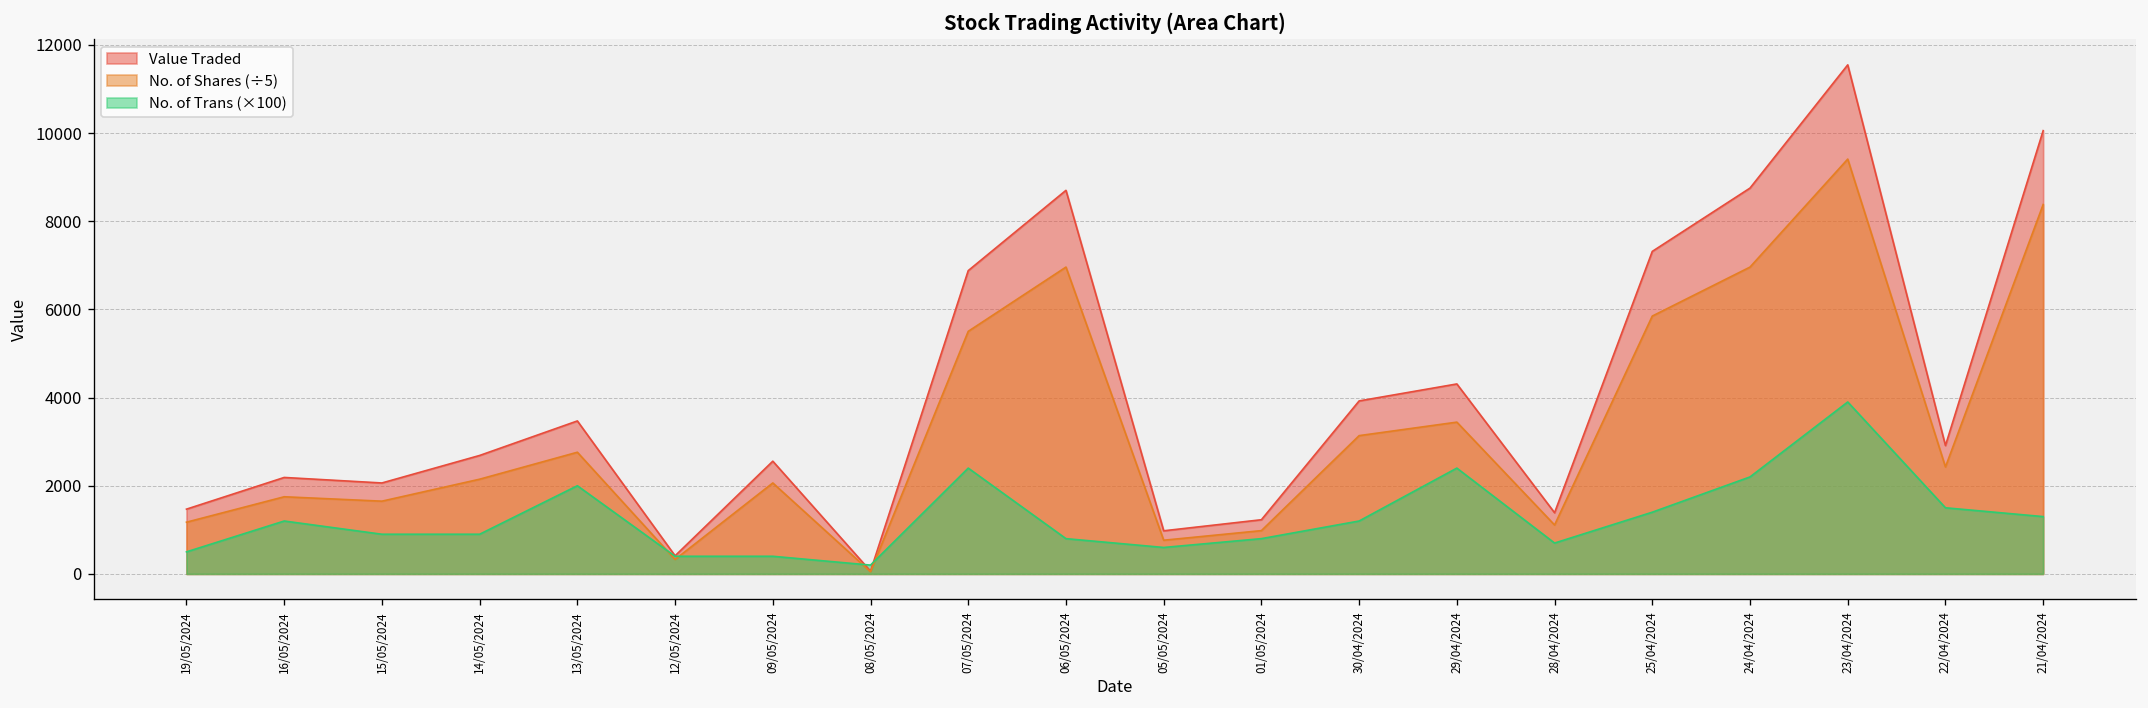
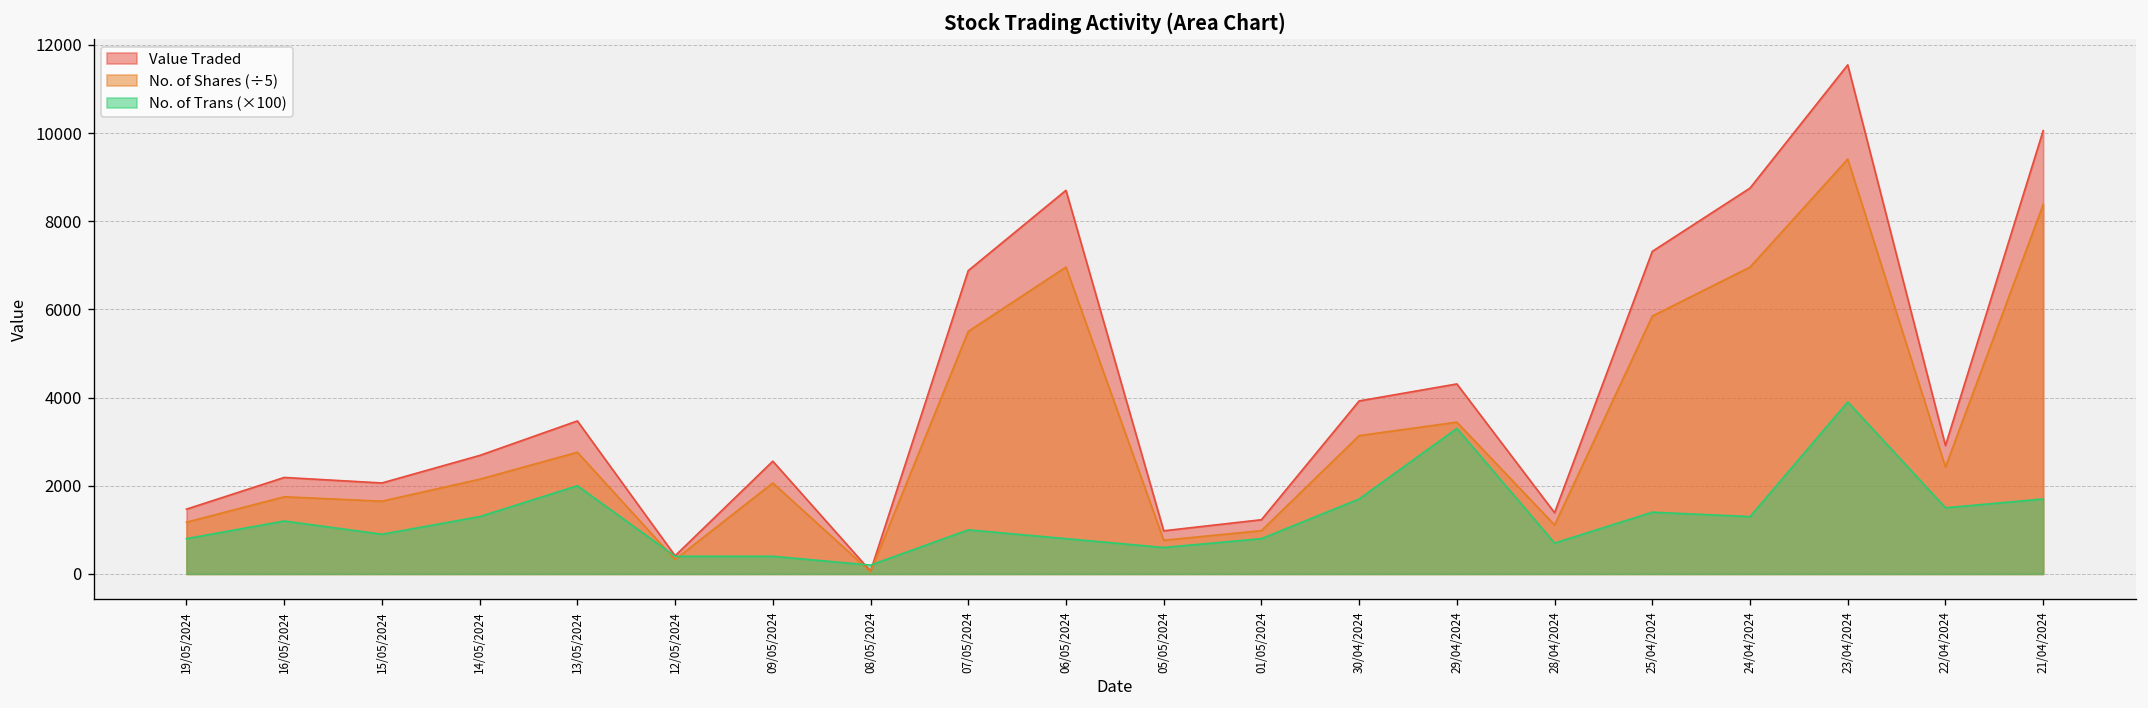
No. of Trans (×100), 19/05/2024: 500 -> 800
No. of Trans (×100), 14/05/2024: 900 -> 1300
No. of Trans (×100), 07/05/2024: 2400 -> 1000
No. of Trans (×100), 30/04/2024: 1200 -> 1700
No. of Trans (×100), 29/04/2024: 2400 -> 3300
No. of Trans (×100), 24/04/2024: 2200 -> 1300
No. of Trans (×100), 21/04/2024: 1300 -> 1700
